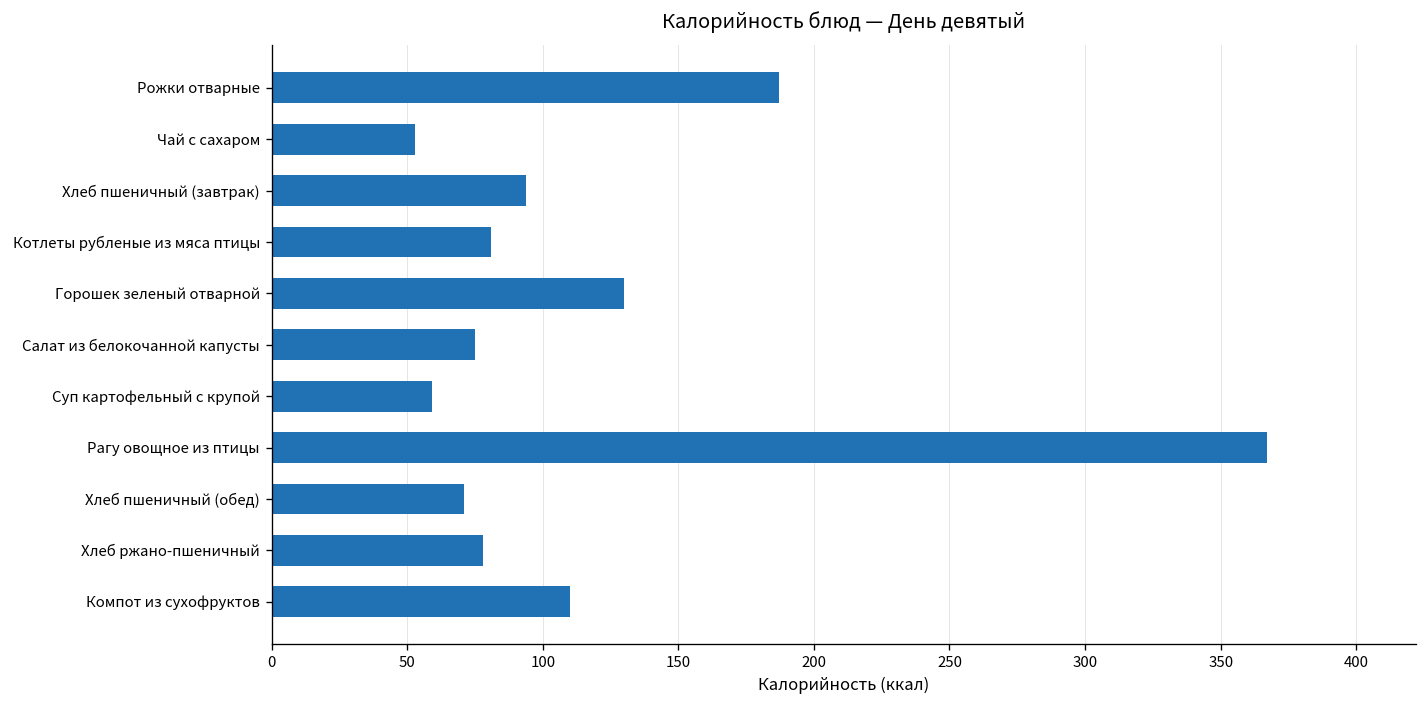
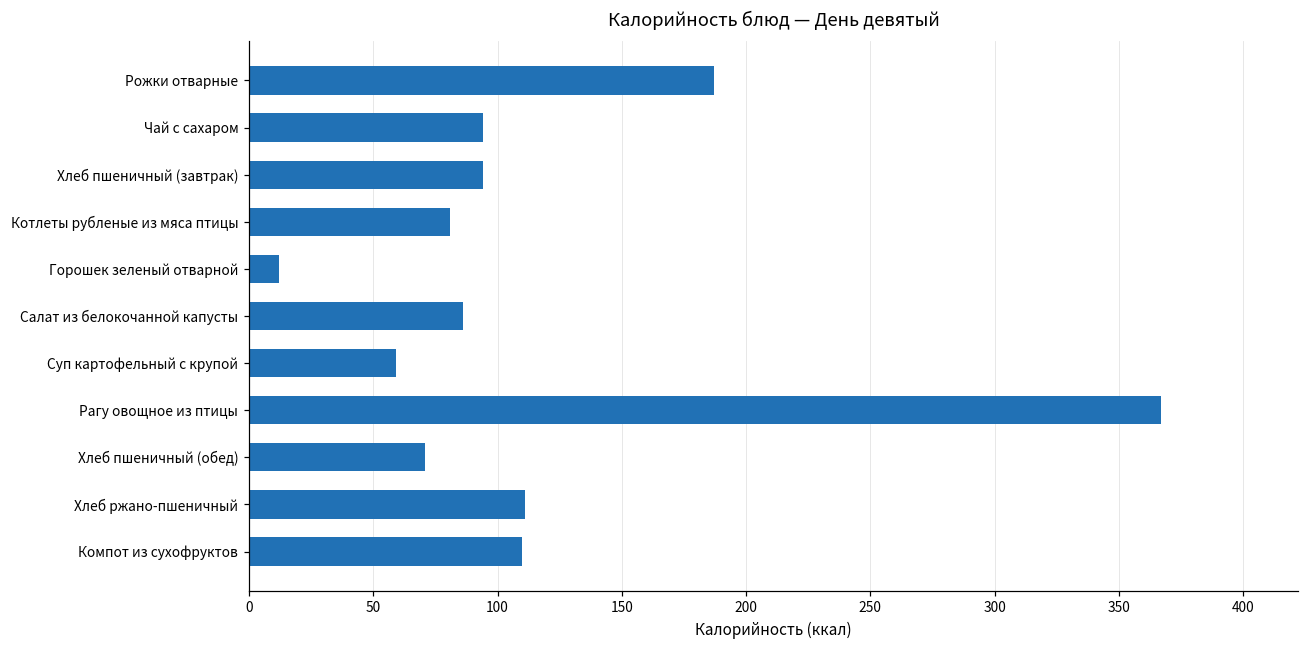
Чай с сахаром: 53 -> 94
Горошек зеленый отварной: 130 -> 12
Салат из белокочанной капусты: 75 -> 86
Хлеб ржано-пшеничный: 78 -> 111
